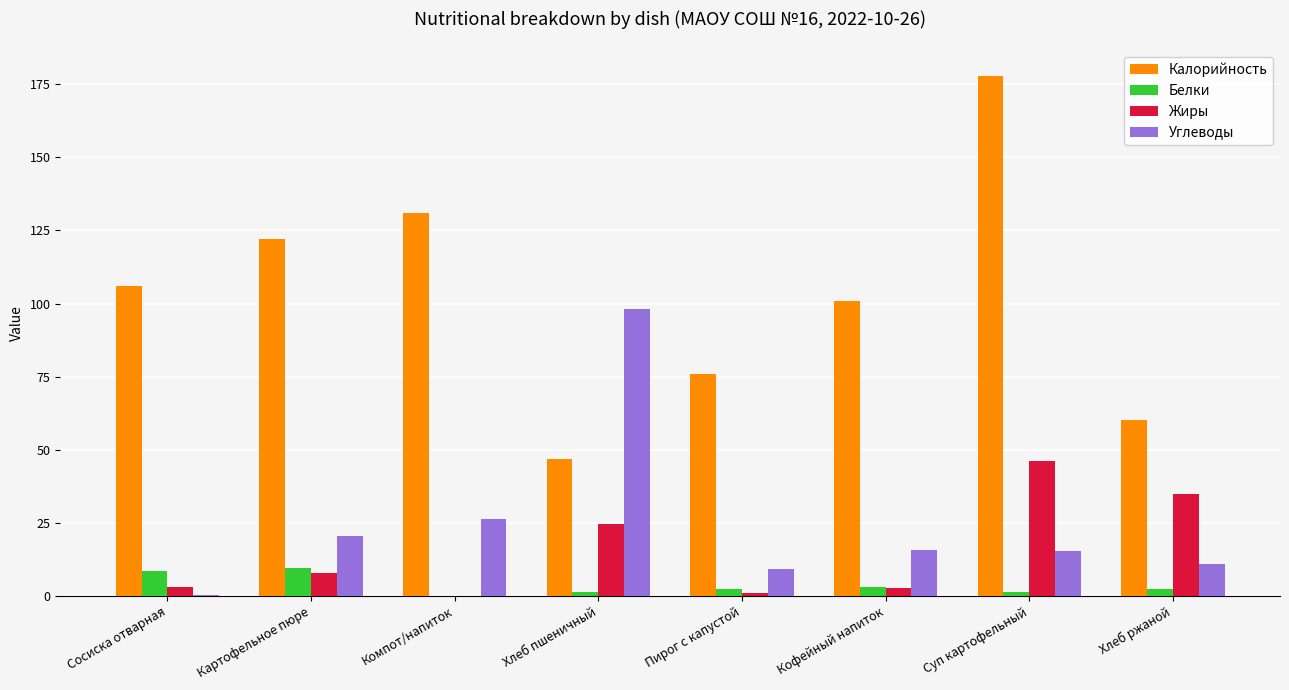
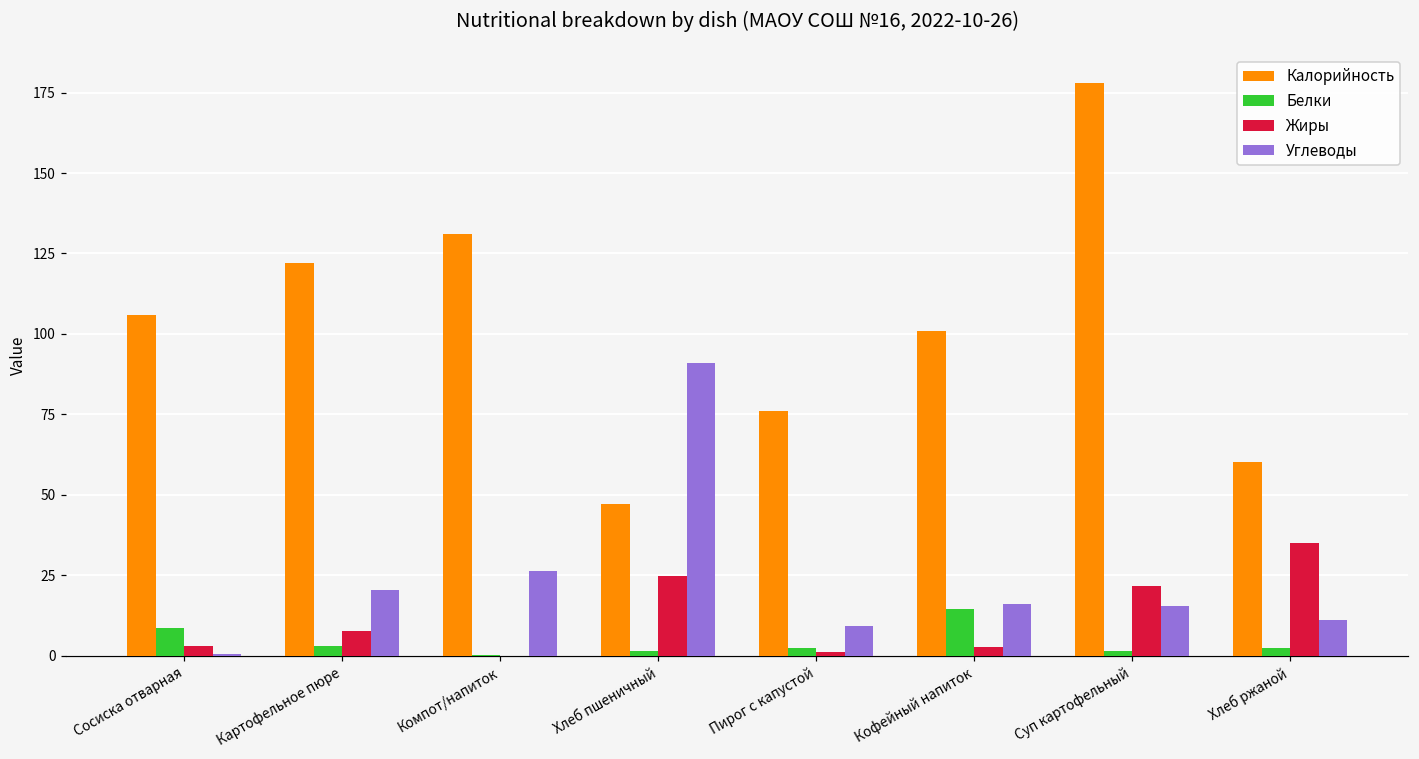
Белки, Картофельное пюре: 10 -> 3
Углеводы, Хлеб пшеничный: 98 -> 91
Белки, Кофейный напиток: 3 -> 14
Жиры, Суп картофельный: 46 -> 22
